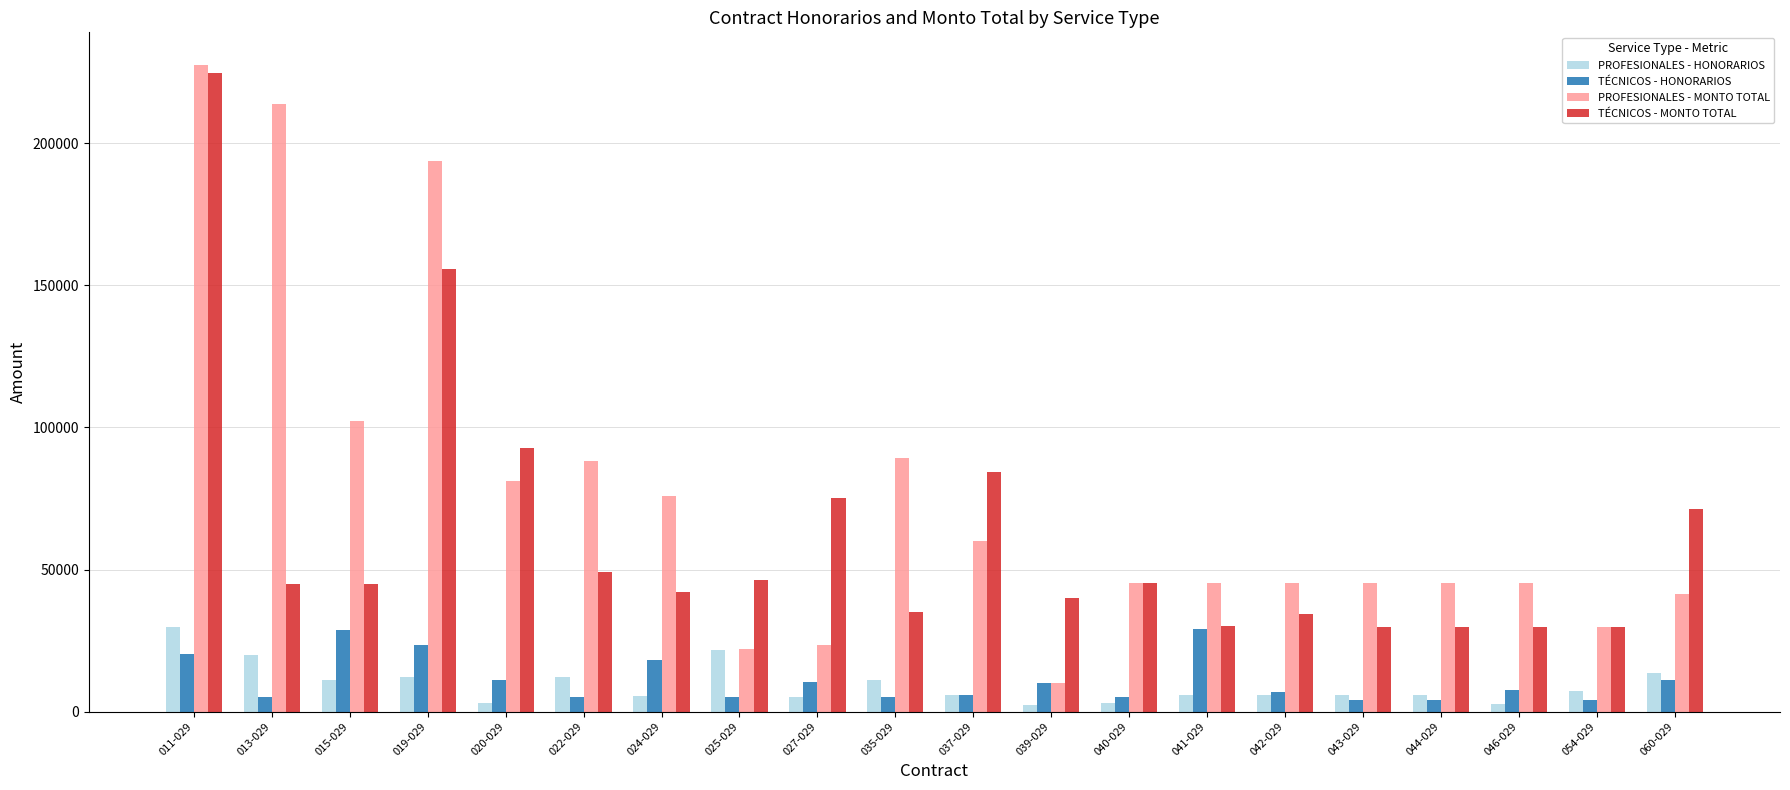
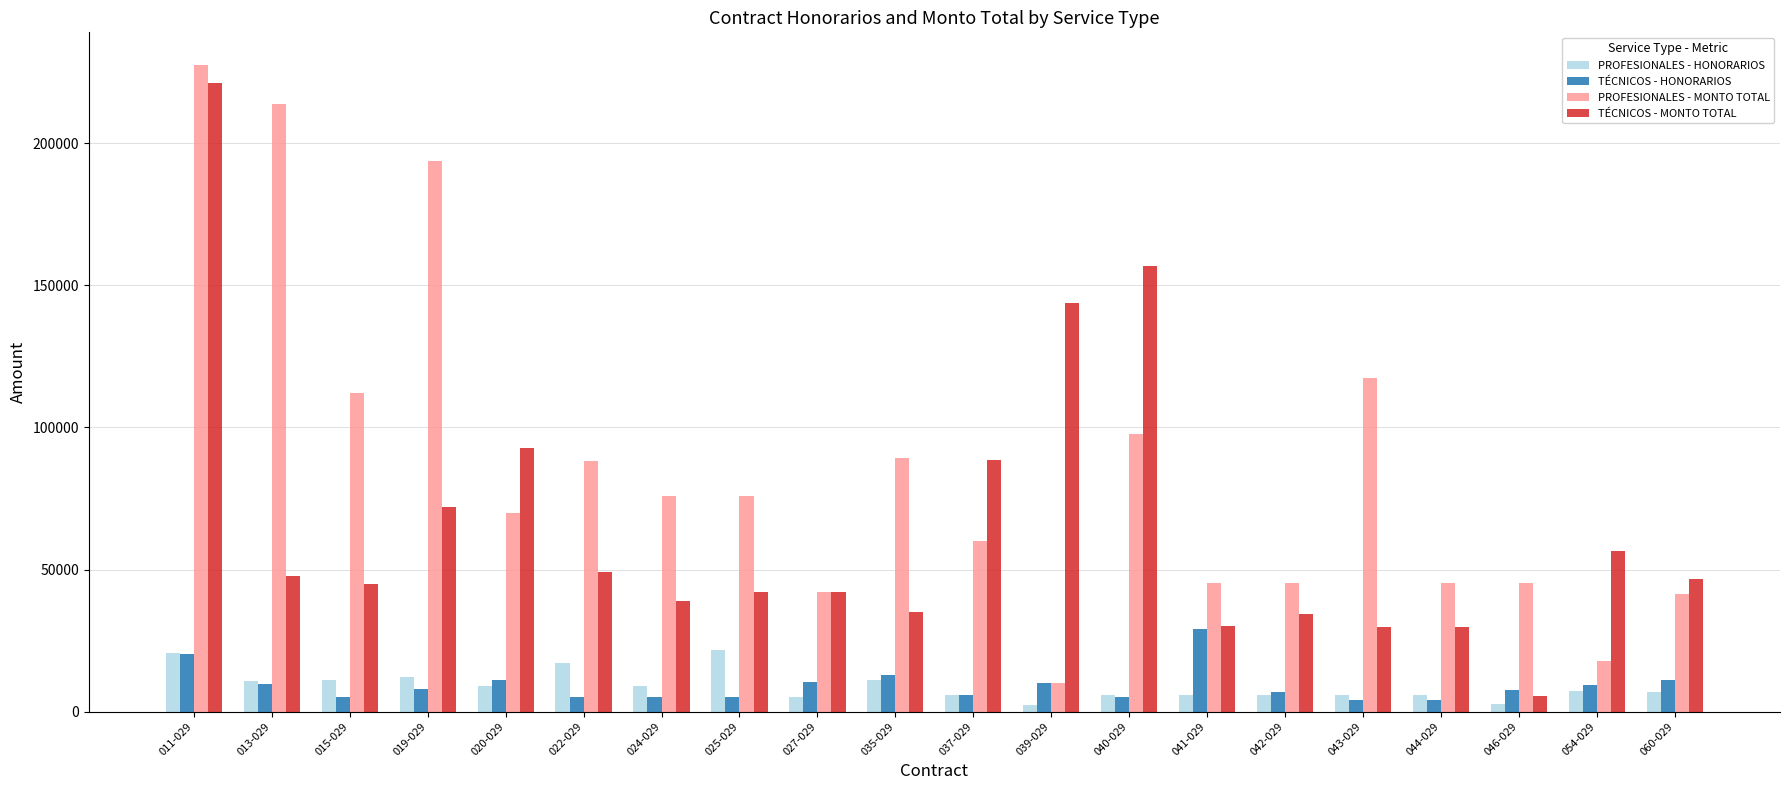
PROFESIONALES - HONORARIOS, 011-029: 30000 -> 21000
TÉCNICOS - MONTO TOTAL, 011-029: 225000 -> 221000
PROFESIONALES - HONORARIOS, 013-029: 20000 -> 11000
TÉCNICOS - HONORARIOS, 013-029: 5000 -> 10000
TÉCNICOS - MONTO TOTAL, 013-029: 45000 -> 48000
TÉCNICOS - HONORARIOS, 015-029: 29000 -> 5000
PROFESIONALES - MONTO TOTAL, 015-029: 102000 -> 112000
TÉCNICOS - HONORARIOS, 019-029: 23000 -> 8000
TÉCNICOS - MONTO TOTAL, 019-029: 156000 -> 72000
PROFESIONALES - HONORARIOS, 020-029: 3000 -> 9000
PROFESIONALES - MONTO TOTAL, 020-029: 81000 -> 70000
PROFESIONALES - HONORARIOS, 022-029: 12000 -> 17000
PROFESIONALES - HONORARIOS, 024-029: 5000 -> 9000
TÉCNICOS - HONORARIOS, 024-029: 18000 -> 5000
TÉCNICOS - MONTO TOTAL, 024-029: 42000 -> 39000
PROFESIONALES - MONTO TOTAL, 025-029: 22000 -> 76000
TÉCNICOS - MONTO TOTAL, 025-029: 46000 -> 42000
PROFESIONALES - MONTO TOTAL, 027-029: 23000 -> 42000
TÉCNICOS - MONTO TOTAL, 027-029: 75000 -> 42000
TÉCNICOS - HONORARIOS, 035-029: 5000 -> 13000
TÉCNICOS - MONTO TOTAL, 037-029: 84000 -> 88000
TÉCNICOS - MONTO TOTAL, 039-029: 40000 -> 144000
PROFESIONALES - HONORARIOS, 040-029: 3000 -> 6000
PROFESIONALES - MONTO TOTAL, 040-029: 45000 -> 98000
TÉCNICOS - MONTO TOTAL, 040-029: 45000 -> 157000
PROFESIONALES - MONTO TOTAL, 043-029: 45000 -> 118000
TÉCNICOS - MONTO TOTAL, 046-029: 30000 -> 5000
TÉCNICOS - HONORARIOS, 054-029: 4000 -> 9000
PROFESIONALES - MONTO TOTAL, 054-029: 30000 -> 18000
TÉCNICOS - MONTO TOTAL, 054-029: 30000 -> 57000
PROFESIONALES - HONORARIOS, 060-029: 14000 -> 7000
TÉCNICOS - MONTO TOTAL, 060-029: 71000 -> 47000
